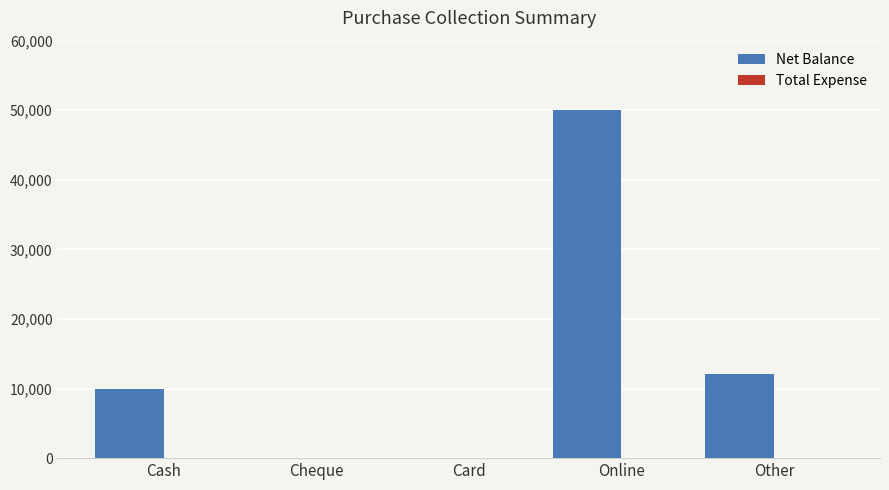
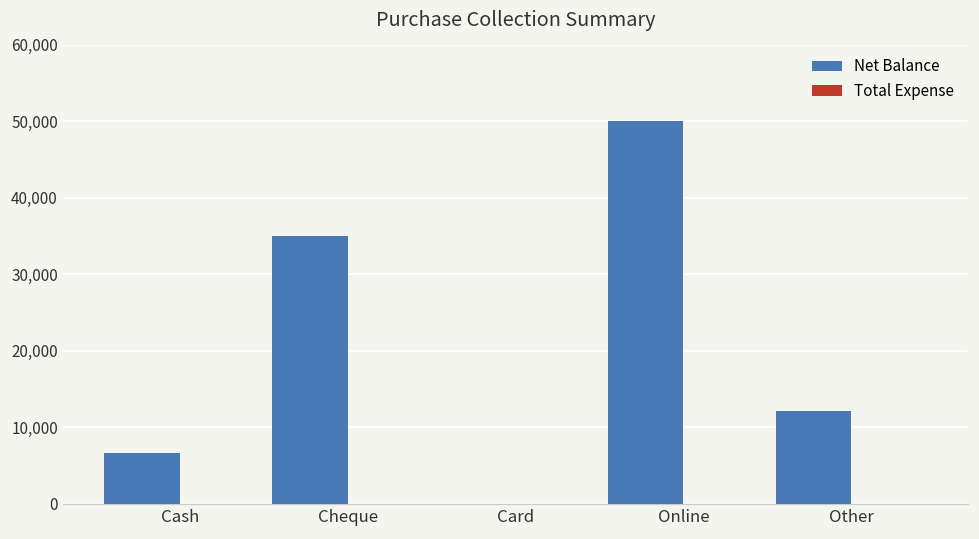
Net Balance, Cash: 10,000 -> 7,000
Net Balance, Cheque: 0 -> 35,000
